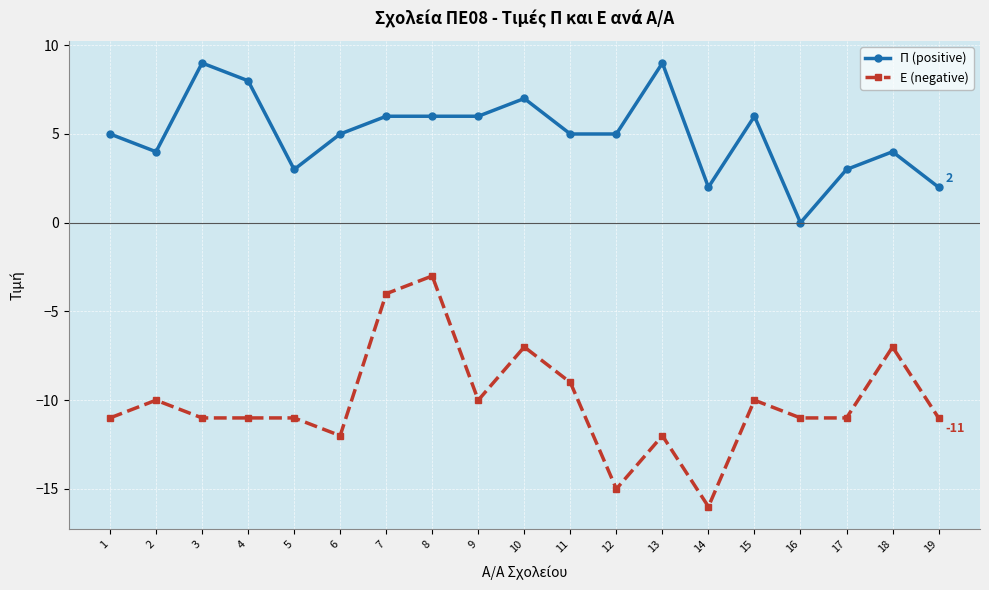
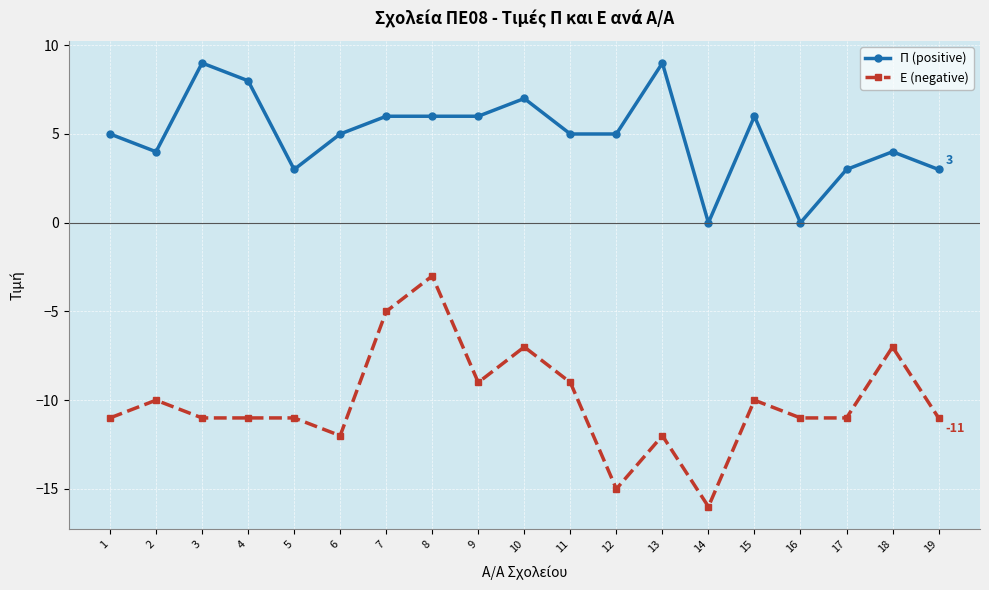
Ε (negative), 7: -4 -> -5
Ε (negative), 9: -10 -> -9
Π (positive), 14: 2 -> 0
Π (positive), 19: 2 -> 3
